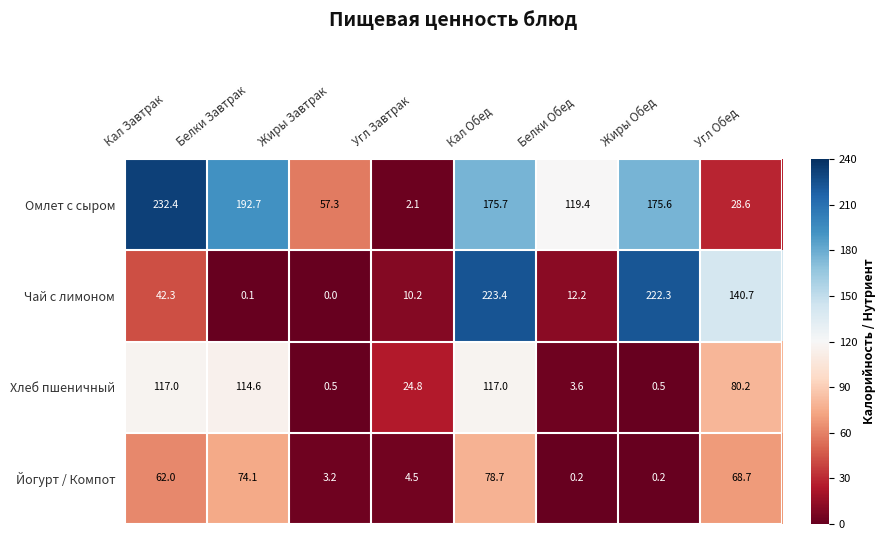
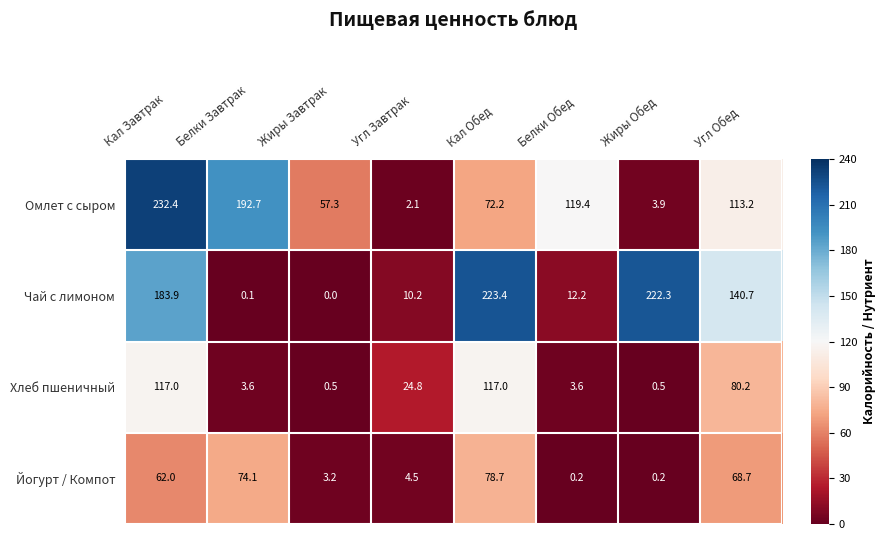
Омлет с сыром, Кал Обед: 175.7 -> 72.2
Омлет с сыром, Жиры Обед: 175.6 -> 3.9
Омлет с сыром, Угл Обед: 28.6 -> 113.2
Чай с лимоном, Кал Завтрак: 42.3 -> 183.9
Хлеб пшеничный, Белки Завтрак: 114.6 -> 3.6
